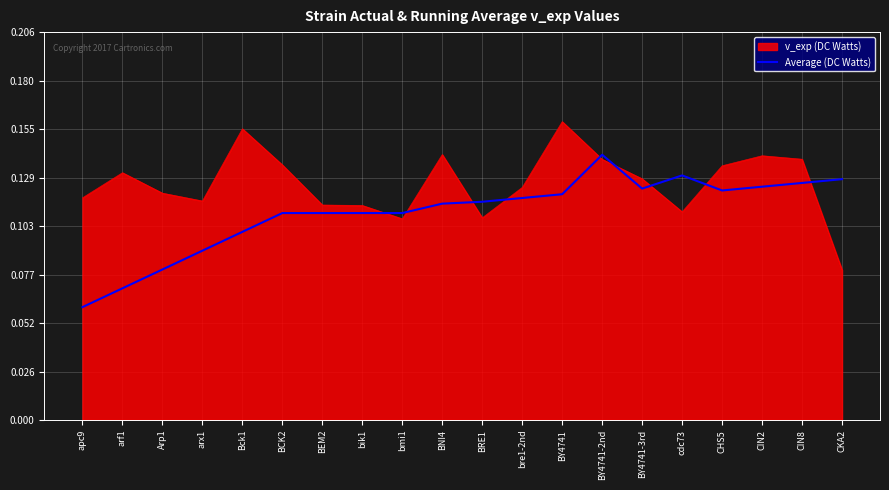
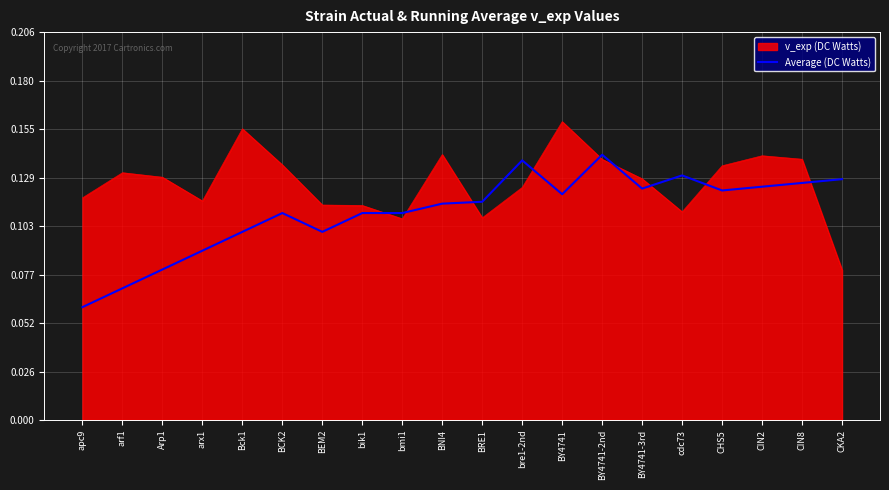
v_exp (DC Watts), Arp1: 0.121 -> 0.129
Average (DC Watts), BEM2: 0.11 -> 0.10
Average (DC Watts), bre1-2nd: 0.118 -> 0.138
